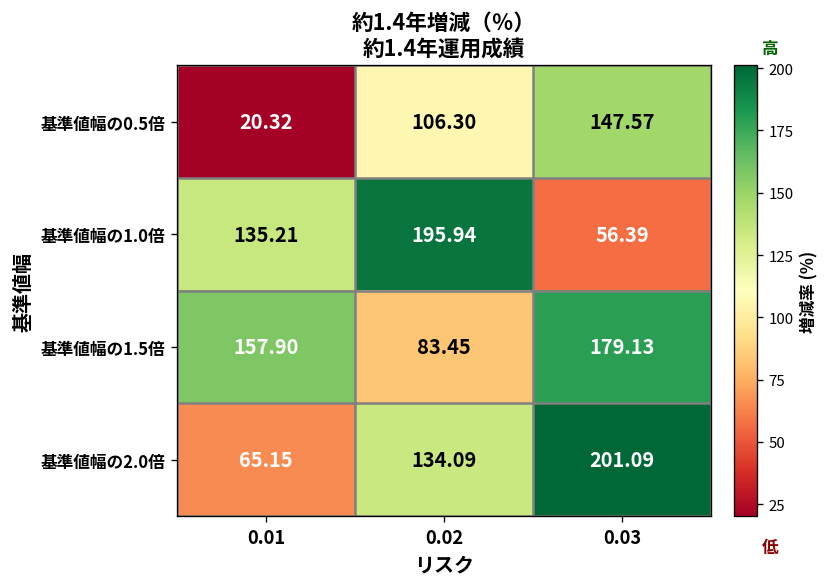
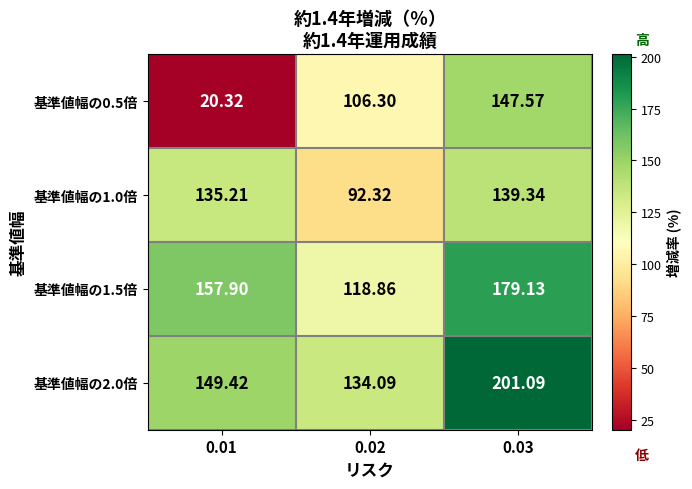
基準値幅の1.0倍, 0.02: 195.94 -> 92.32
基準値幅の1.0倍, 0.03: 56.39 -> 139.34
基準値幅の1.5倍, 0.02: 83.45 -> 118.86
基準値幅の2.0倍, 0.01: 65.15 -> 149.42
